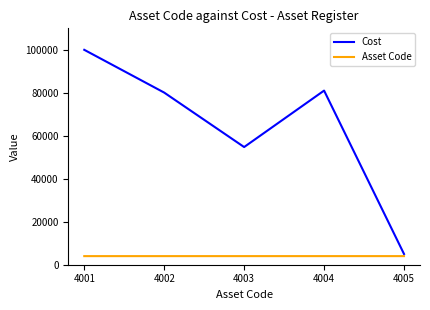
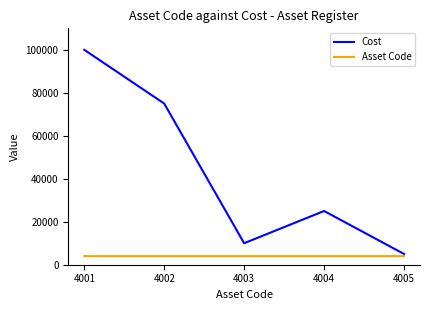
Cost, 4002: 80000 -> 75000
Cost, 4003: 55000 -> 10000
Cost, 4004: 81000 -> 25000
